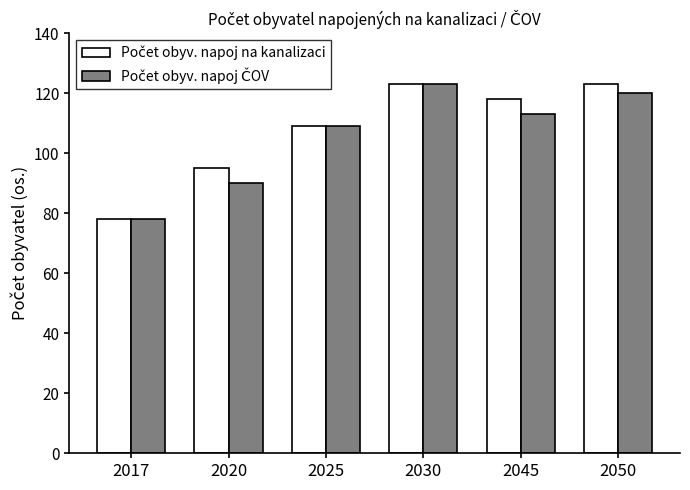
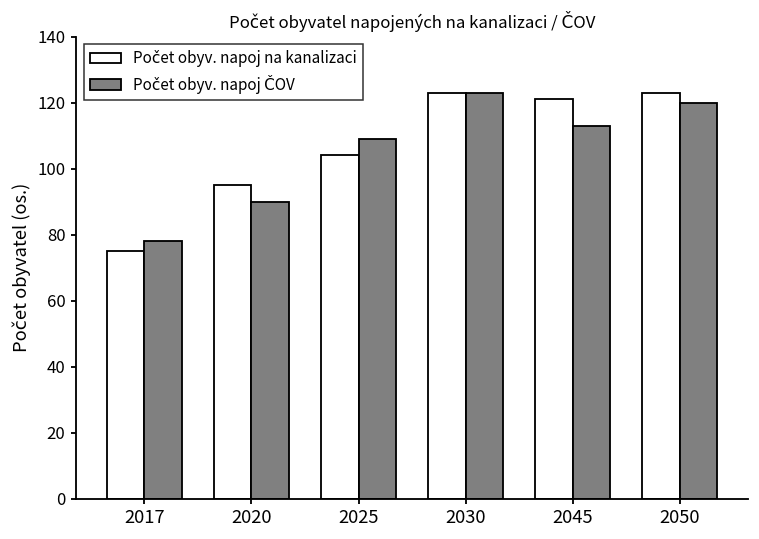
Počet obyv. napoj na kanalizaci, 2017: 78 -> 75
Počet obyv. napoj na kanalizaci, 2025: 109 -> 104
Počet obyv. napoj na kanalizaci, 2045: 118 -> 121
